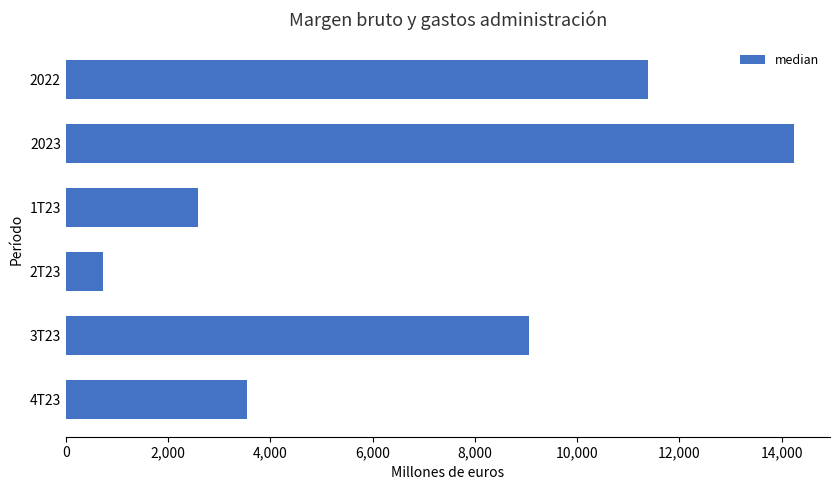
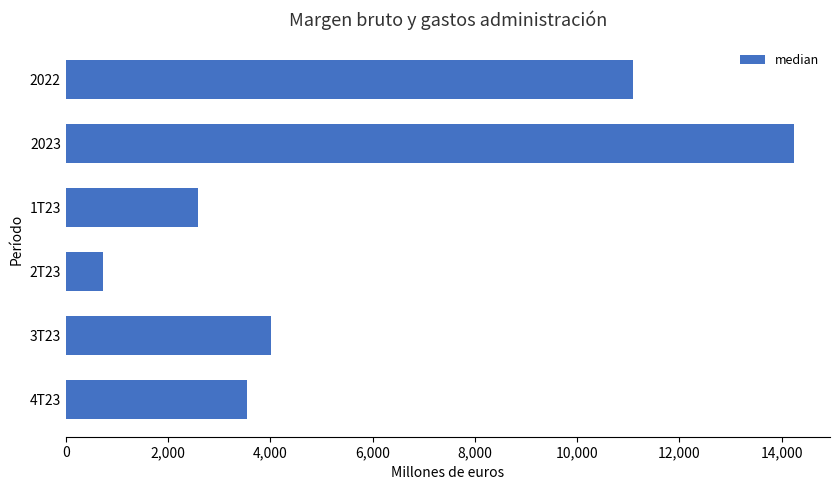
2022: 11,400 -> 11,100
3T23: 9,100 -> 4,000
